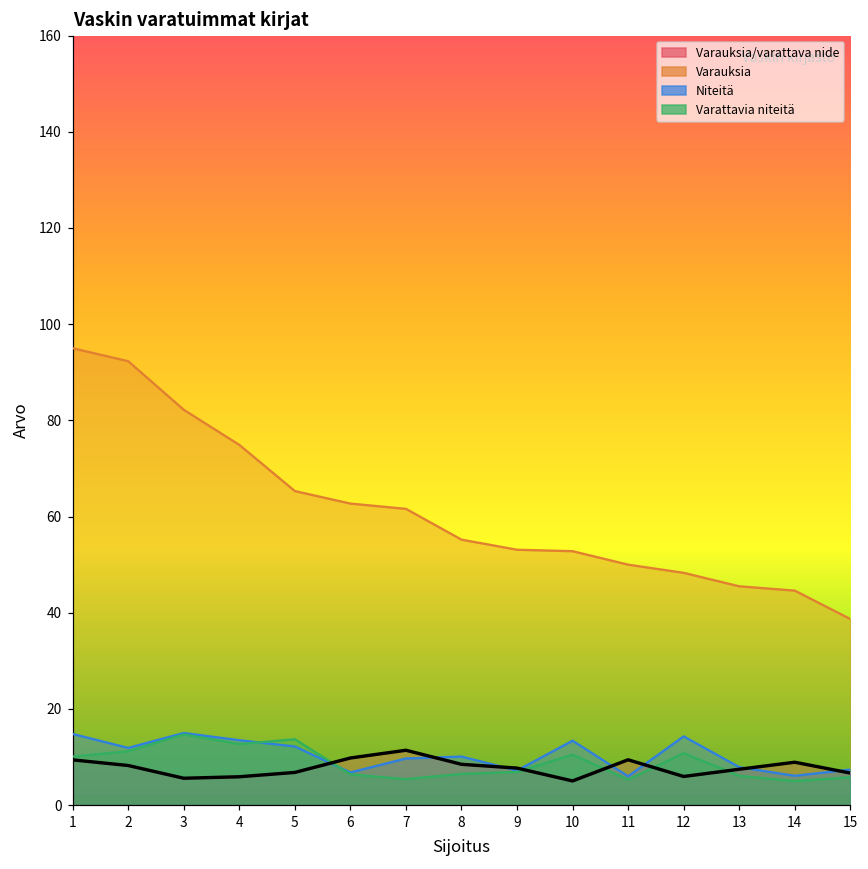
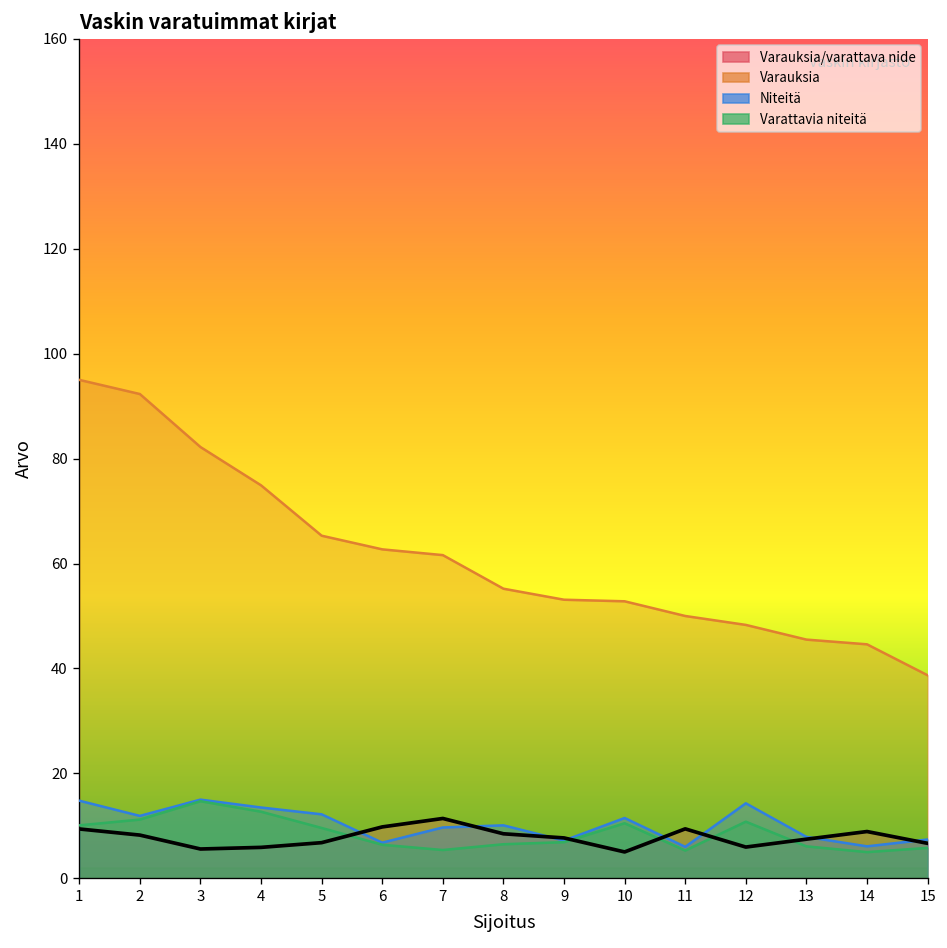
Varattavia niteitä, 5: 14 -> 10
Niteitä, 10: 13 -> 12
